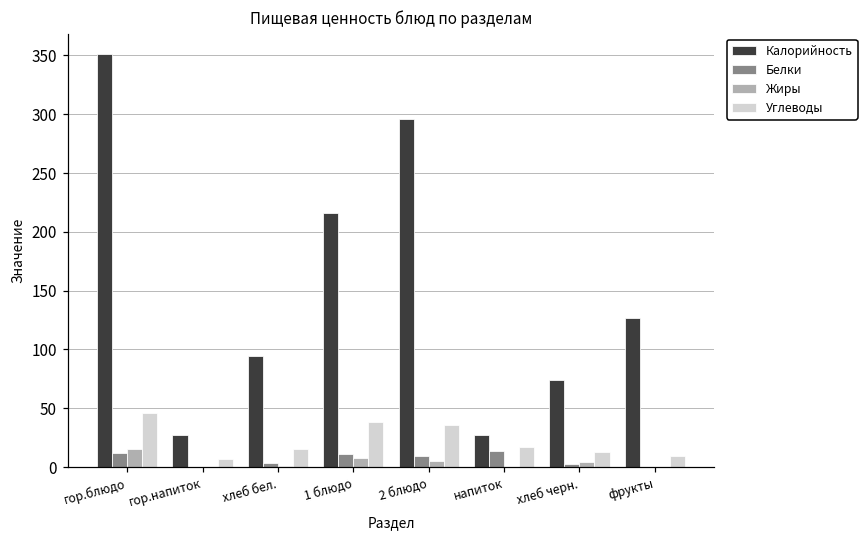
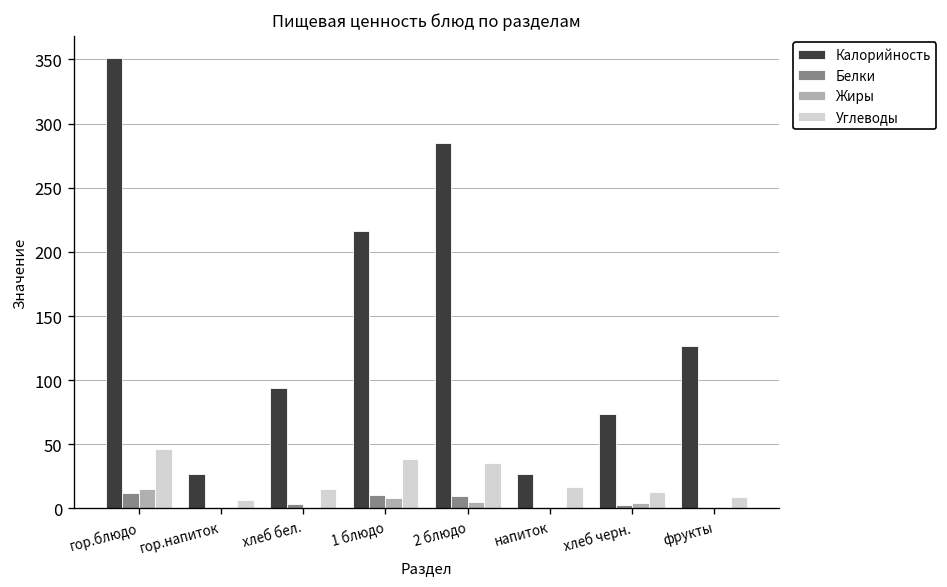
Калорийность, 2 блюдо: 296 -> 285
Белки, напиток: 14 -> 0
